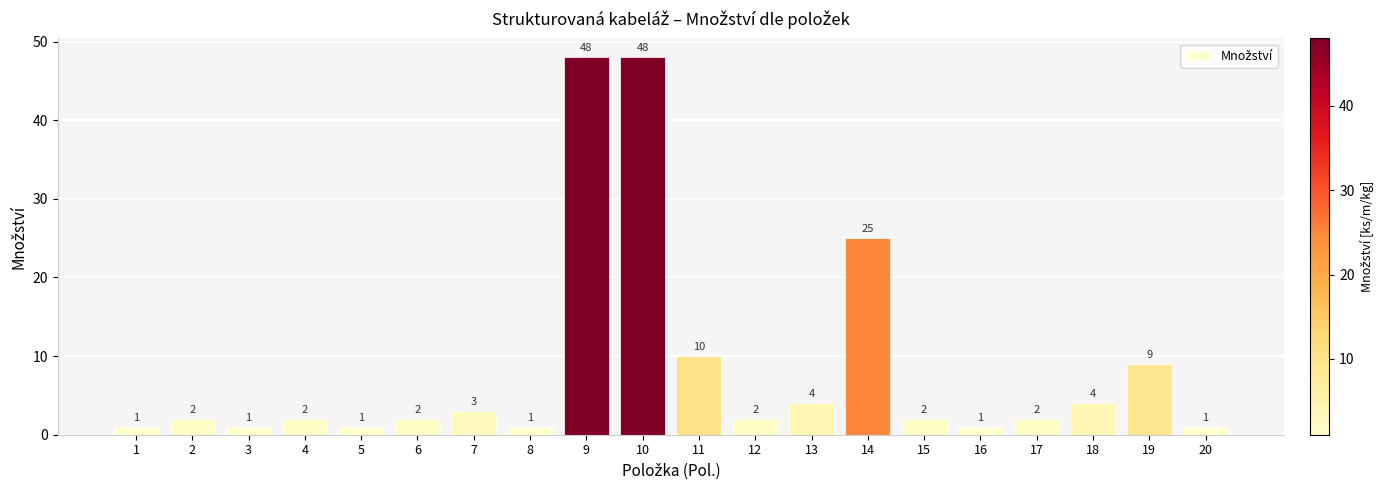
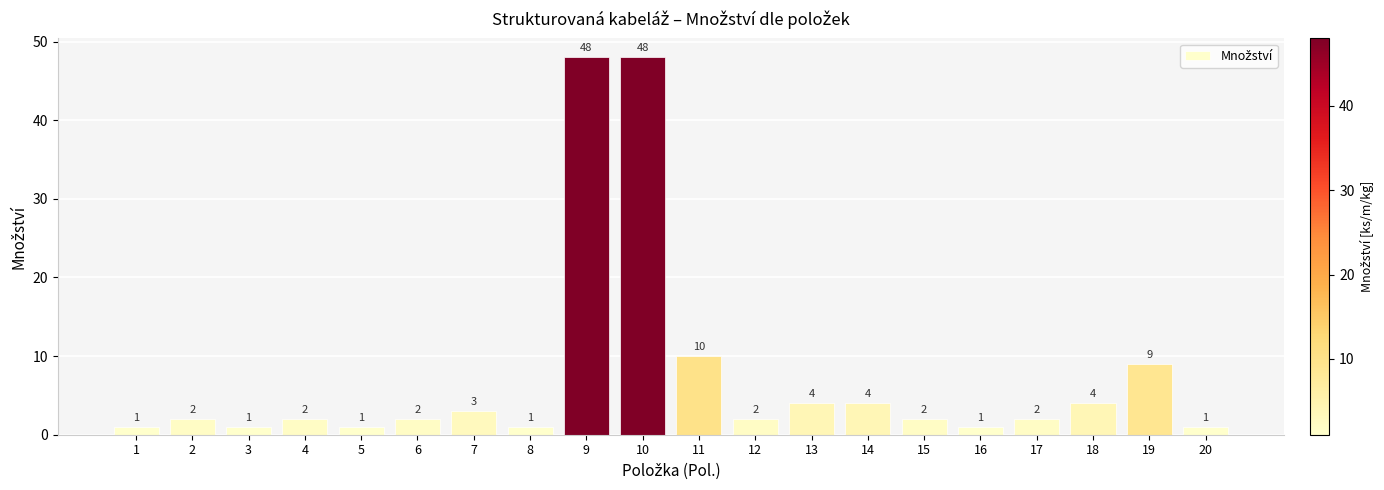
14: 25 -> 4
